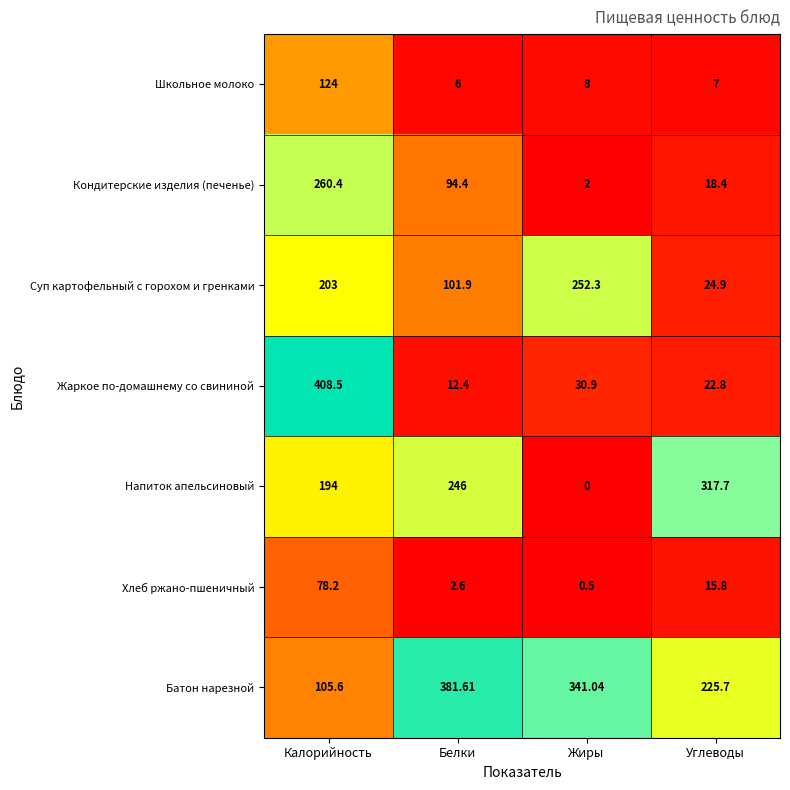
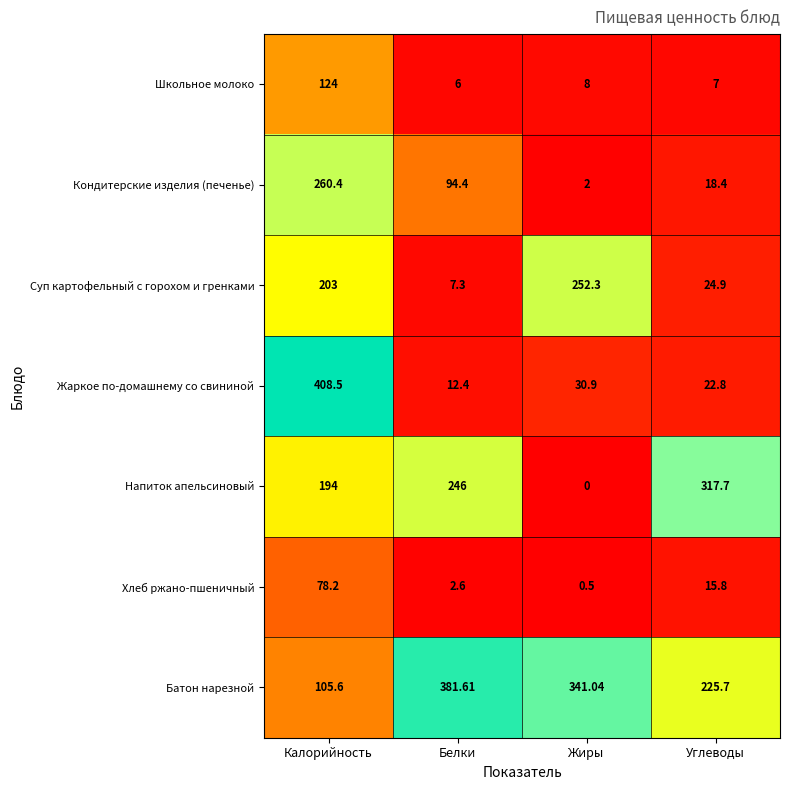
Суп картофельный с горохом и гренками, Белки: 101.9 -> 7.3
